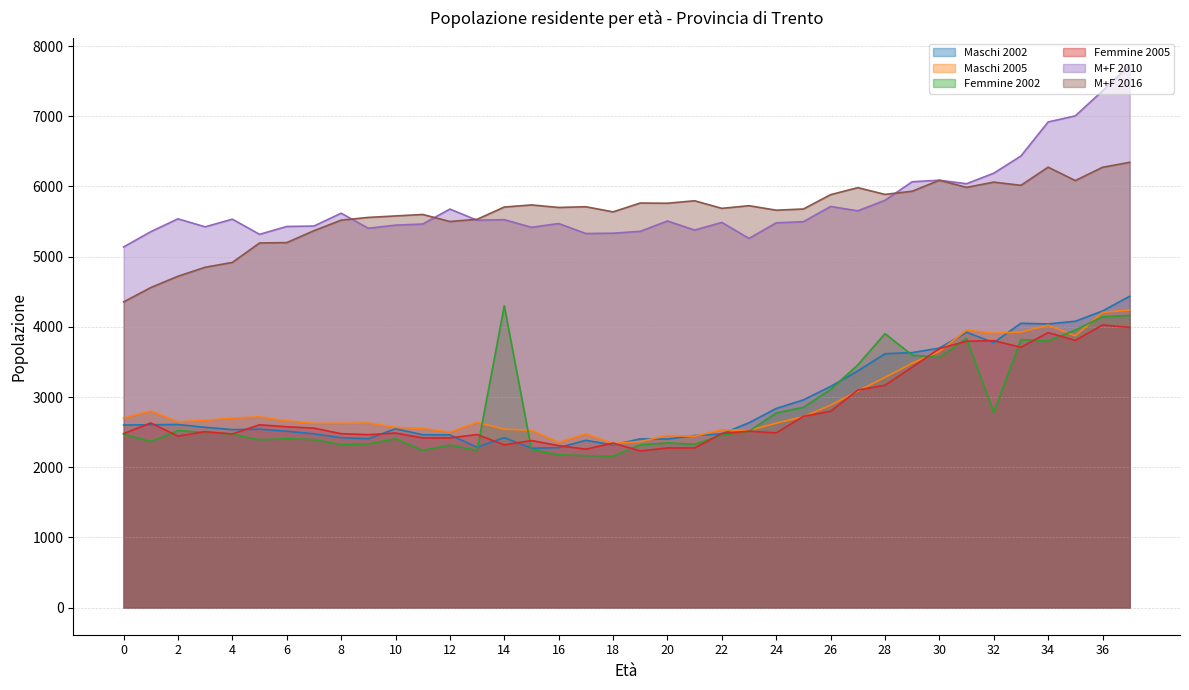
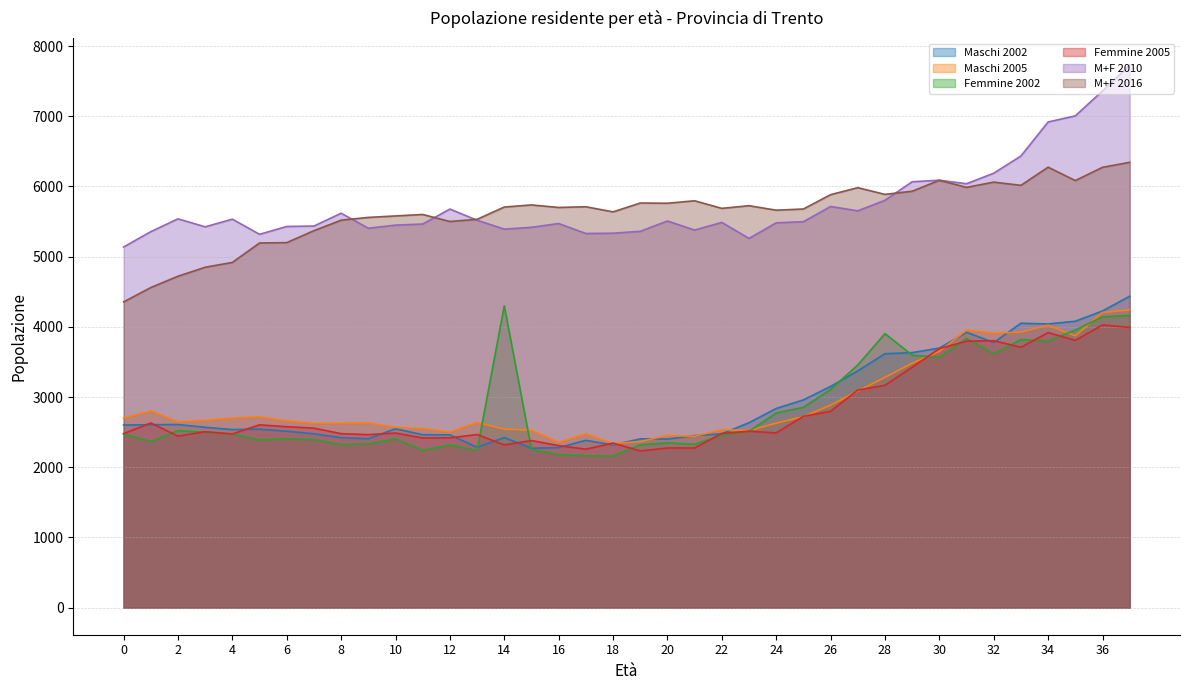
M+F 2010, 14: 5500 -> 5400
Femmine 2002, 32: 2800 -> 3600
